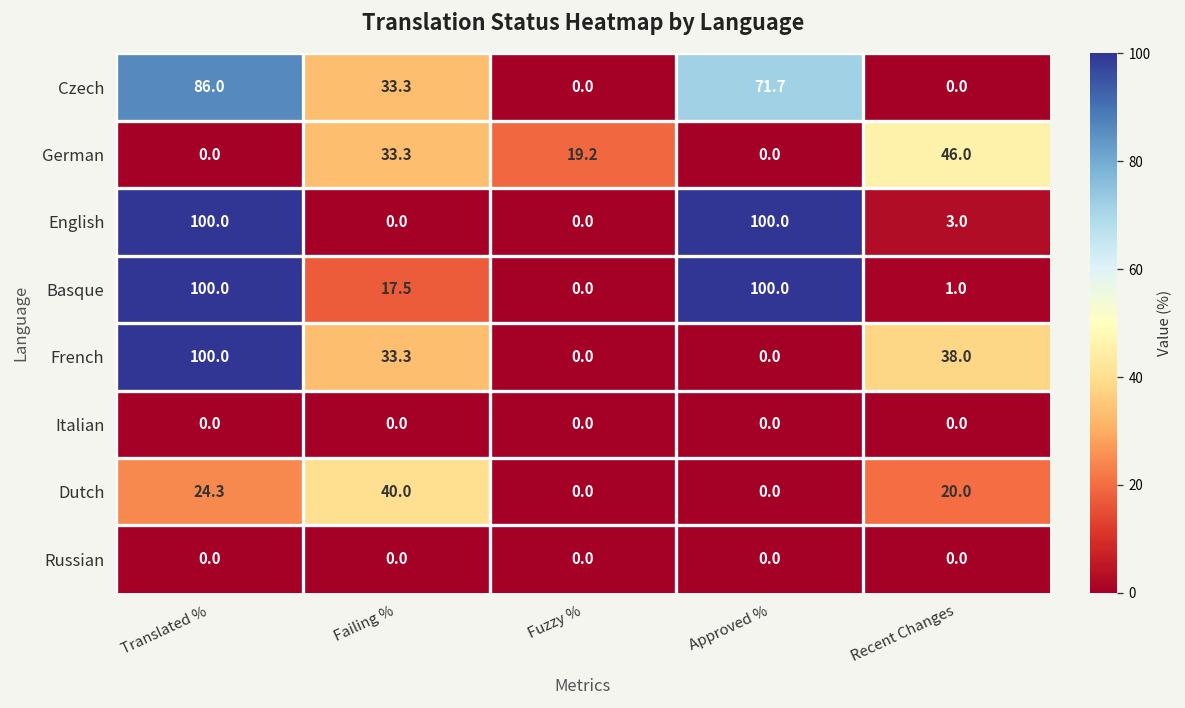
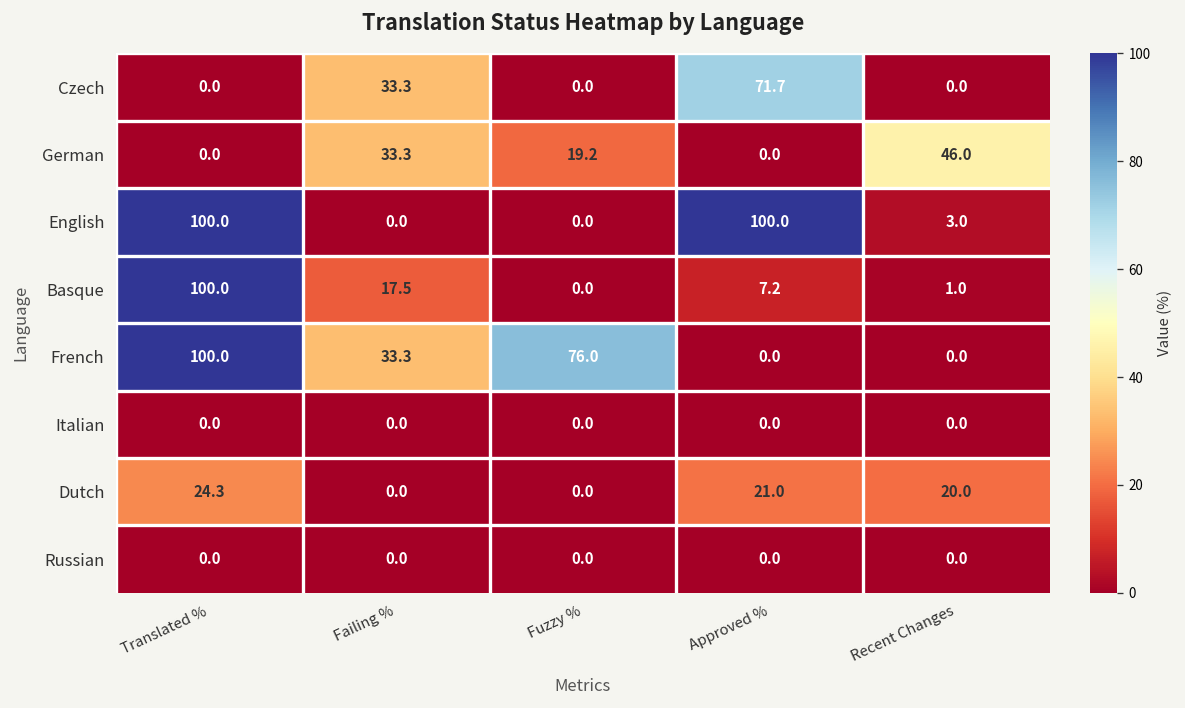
Czech, Translated %: 86.0 -> 0.0
Basque, Approved %: 100.0 -> 7.2
French, Fuzzy %: 0.0 -> 76.0
French, Recent Changes: 38.0 -> 0.0
Dutch, Failing %: 40.0 -> 0.0
Dutch, Approved %: 0.0 -> 21.0
